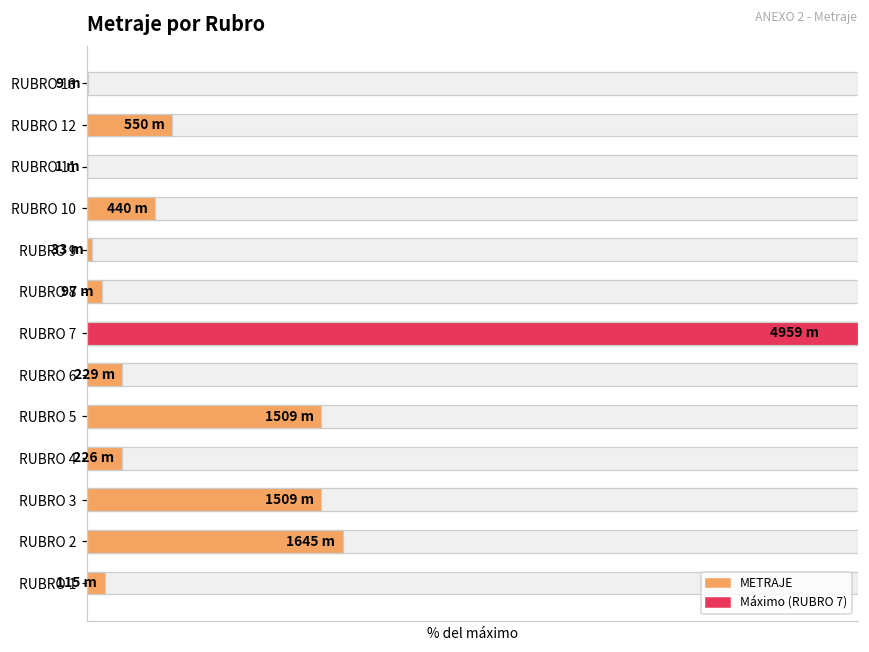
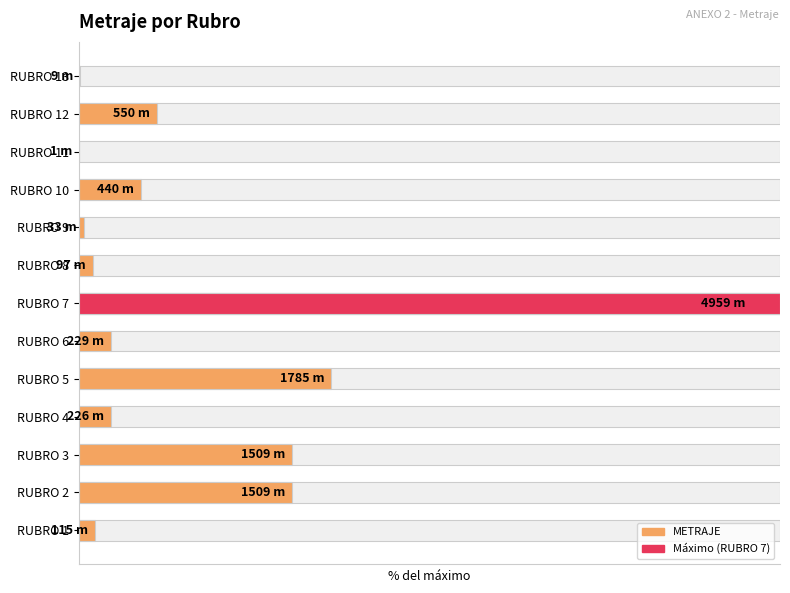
METRAJE, RUBRO 5: 1509 -> 1785
METRAJE, RUBRO 2: 1645 -> 1509
